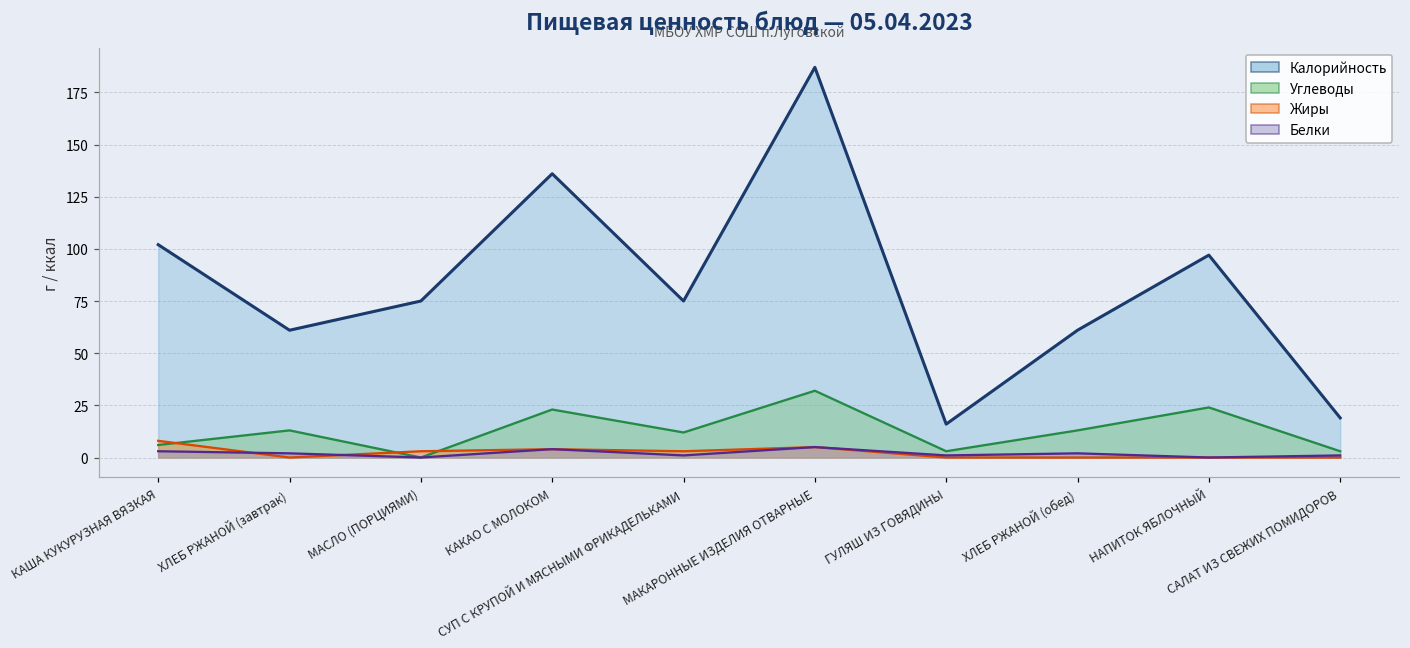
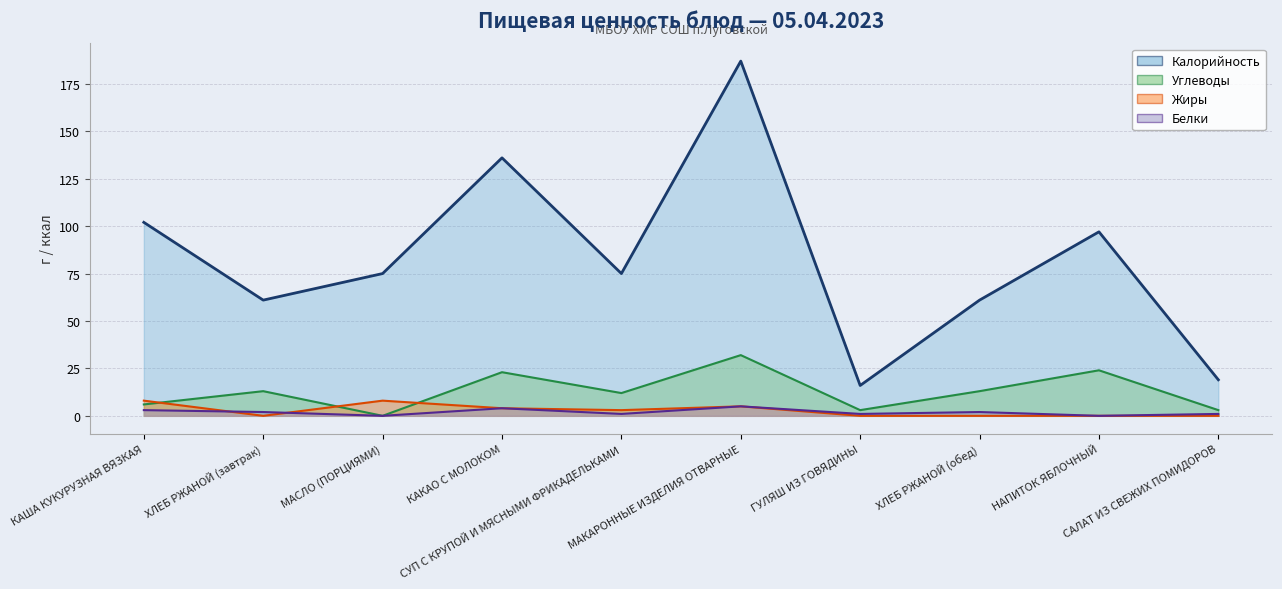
Жиры, МАСЛО (ПОРЦИЯМИ): 3 -> 8
